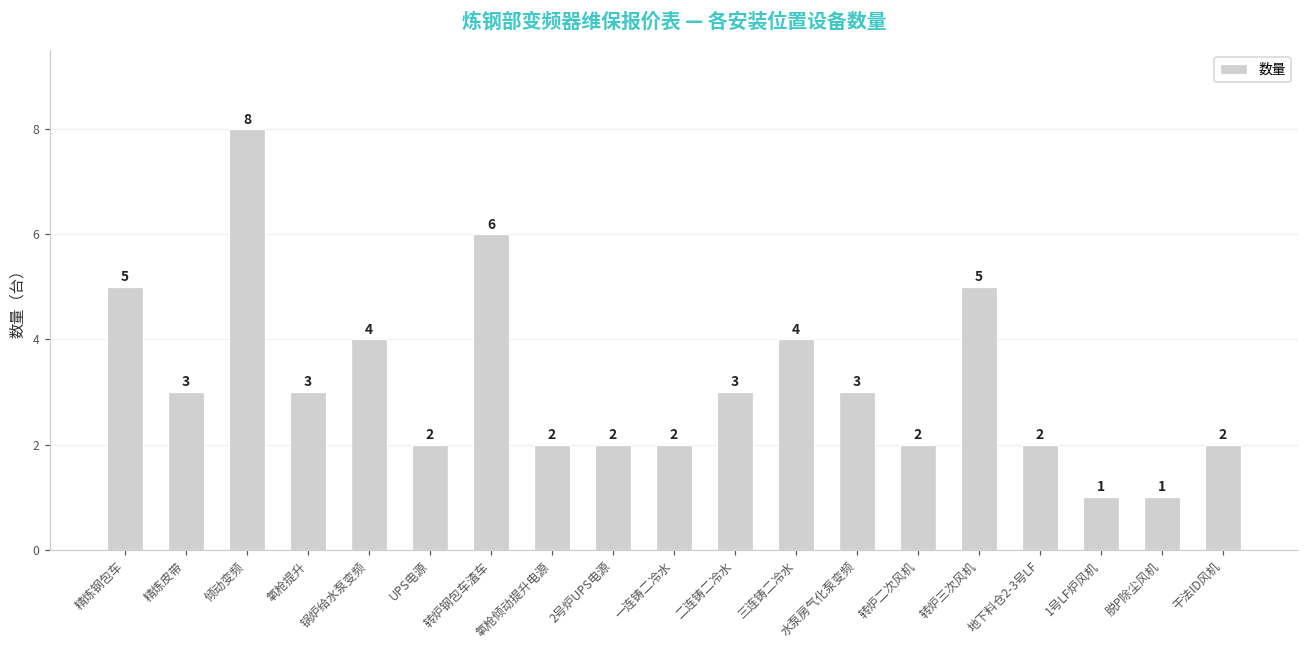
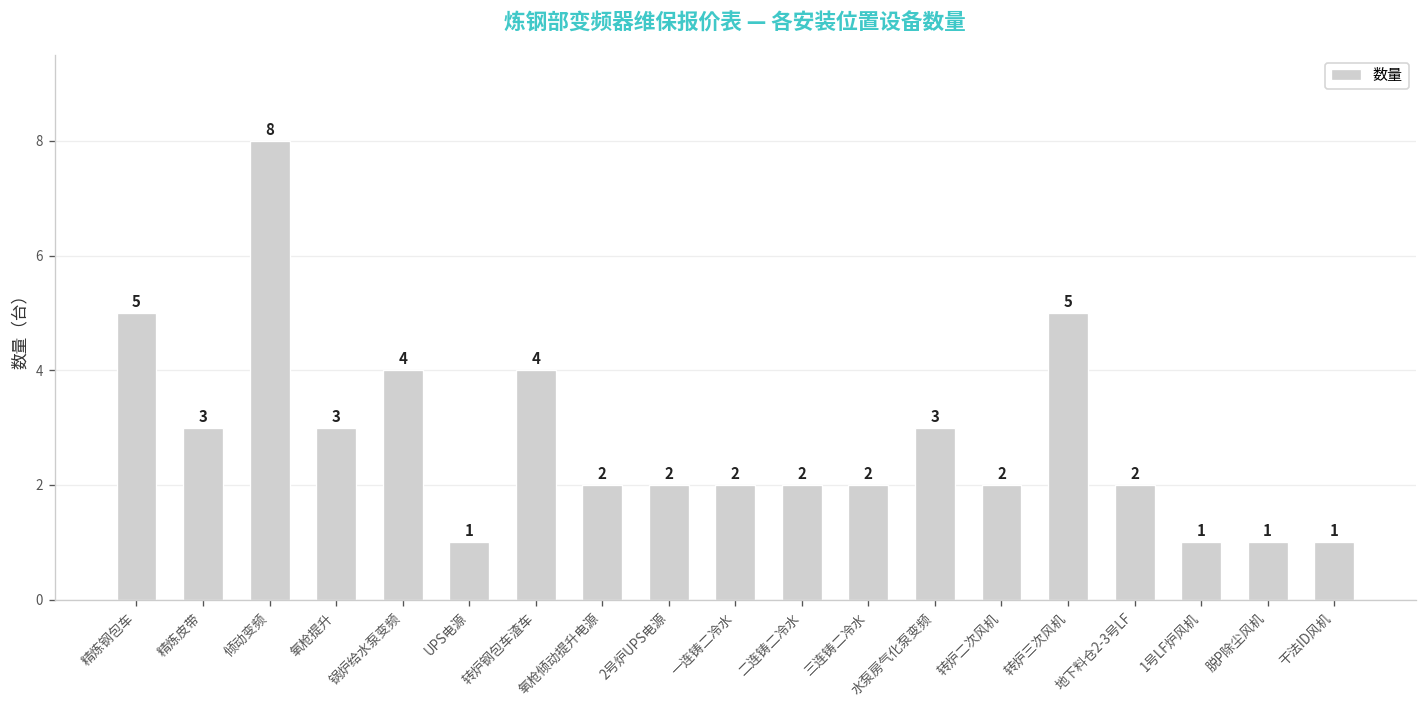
UPS电源: 2 -> 1
转炉钢包车渣车: 6 -> 4
二连铸二冷水: 3 -> 2
三连铸二冷水: 4 -> 2
干法ID风机: 2 -> 1
